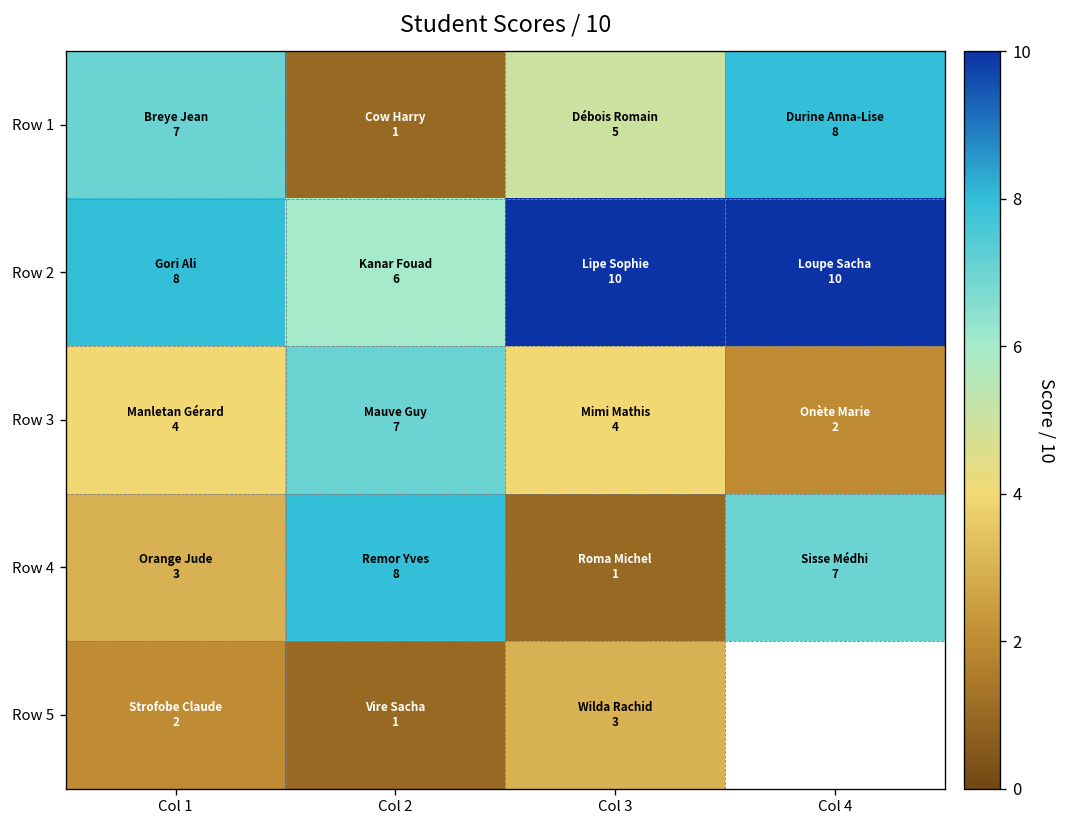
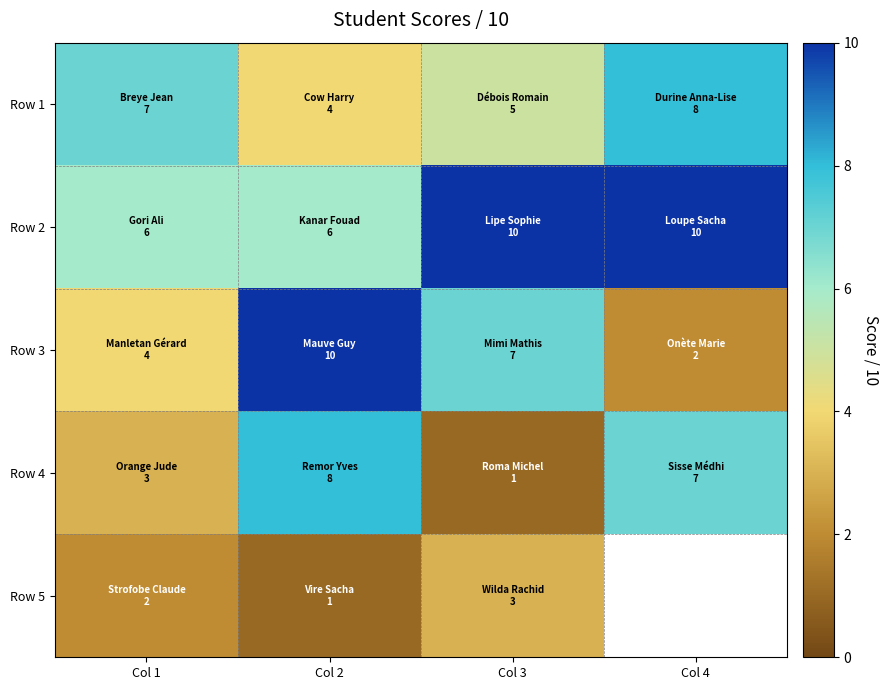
Row 1, Col 2: 1 -> 4
Row 2, Col 1: 8 -> 6
Row 3, Col 2: 7 -> 10
Row 3, Col 3: 4 -> 7
